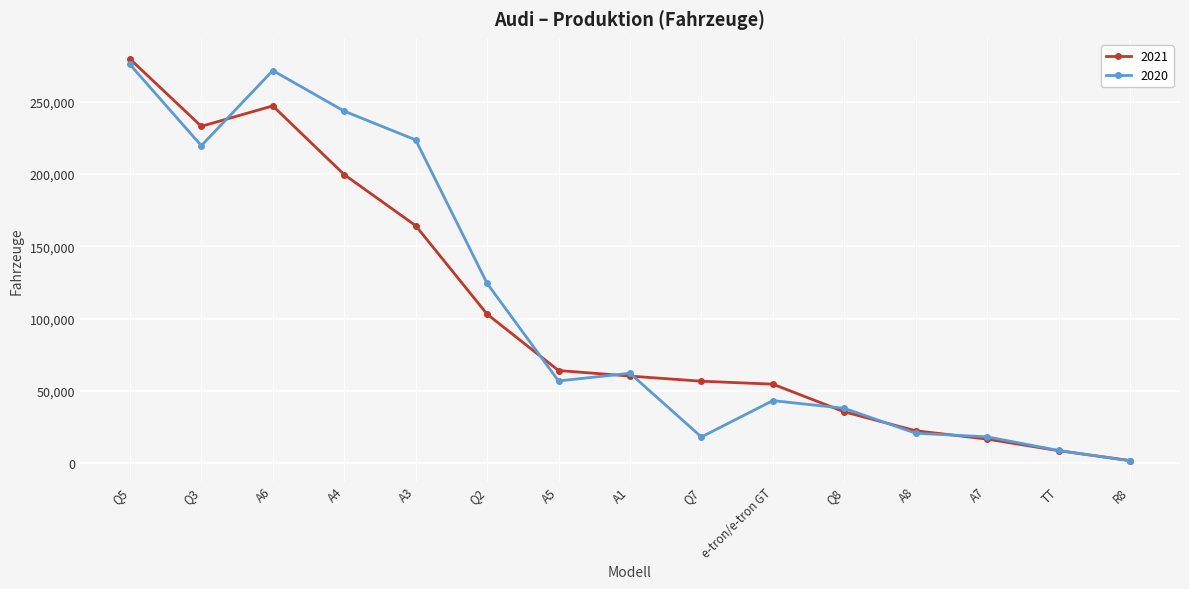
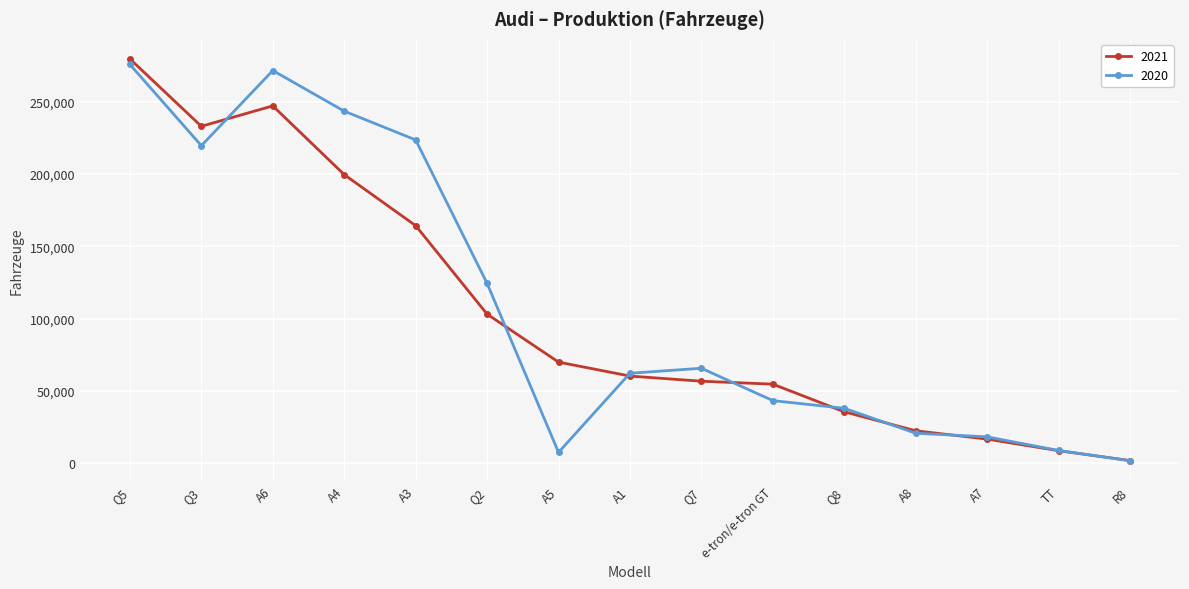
2021, A5: 64,000 -> 70,000
2020, A5: 57,000 -> 7,000
2020, Q7: 18,000 -> 66,000
